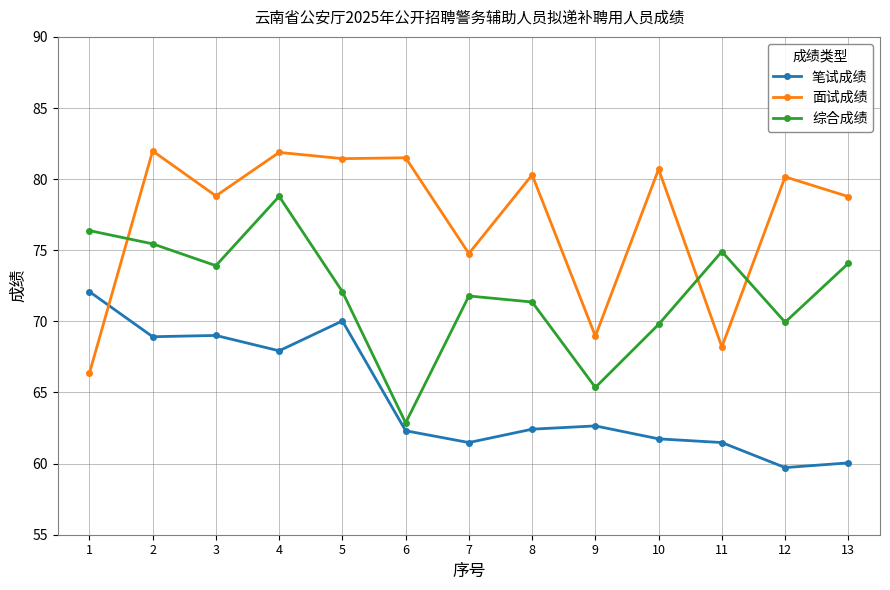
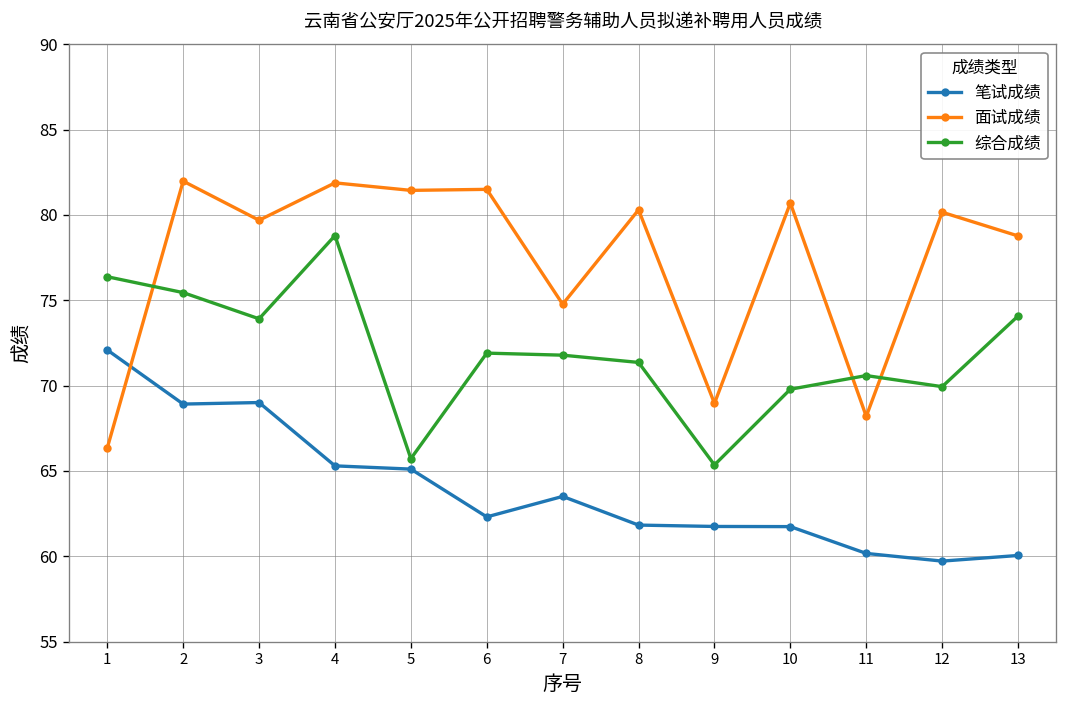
面试成绩, 3: 78.8 -> 79.7
笔试成绩, 4: 67.9 -> 65.3
笔试成绩, 5: 70.0 -> 65.1
综合成绩, 5: 72.1 -> 65.7
综合成绩, 6: 62.9 -> 71.9
笔试成绩, 7: 61.5 -> 63.5
笔试成绩, 8: 62.4 -> 61.8
笔试成绩, 9: 62.7 -> 61.8
笔试成绩, 11: 61.5 -> 60.2
综合成绩, 11: 74.9 -> 70.6
